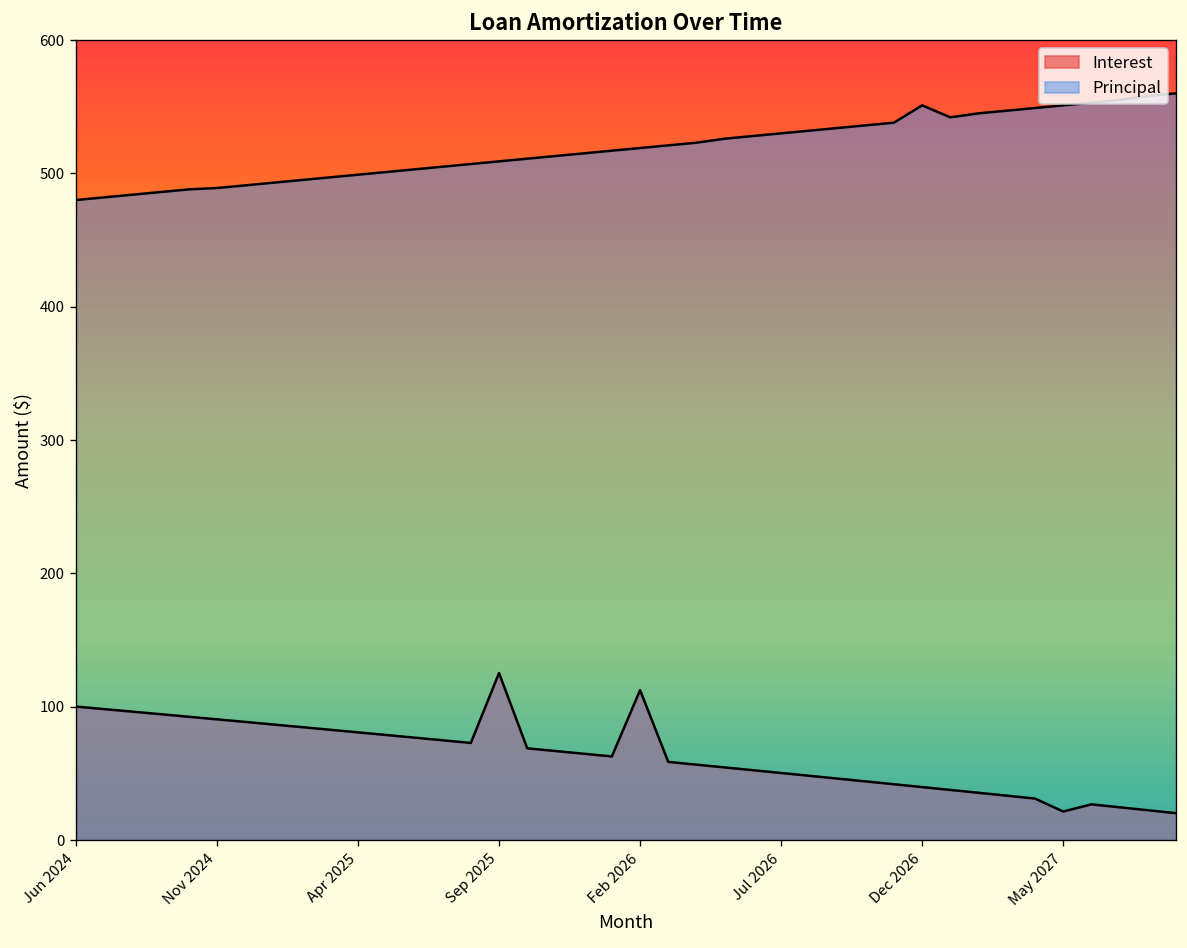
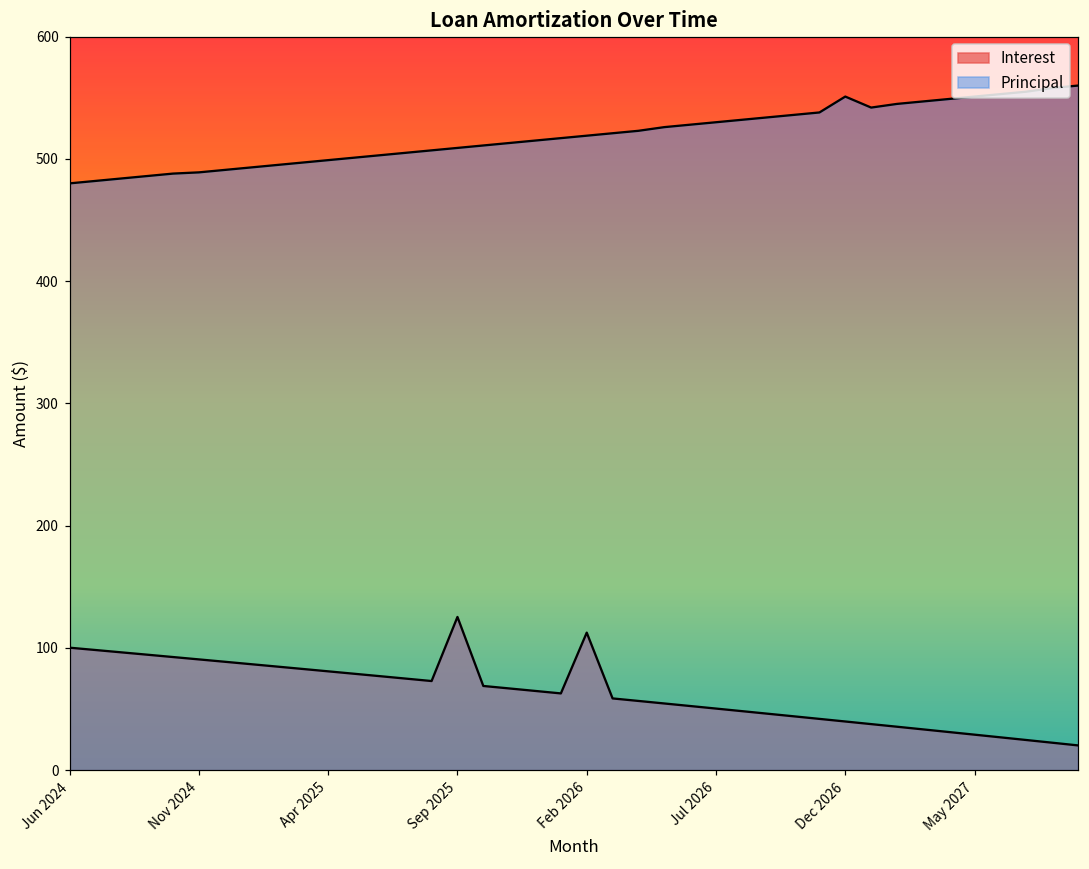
Interest, May 2027: 22 -> 29
